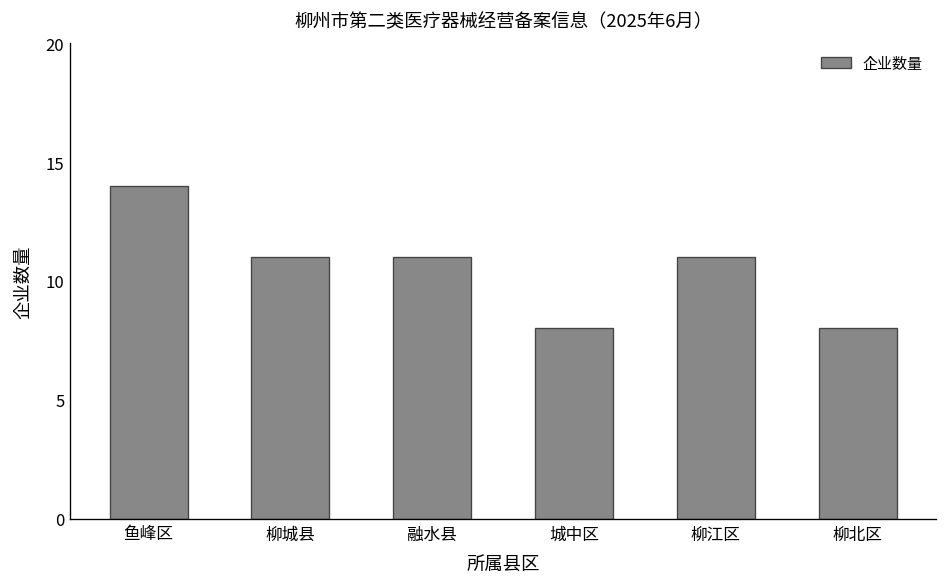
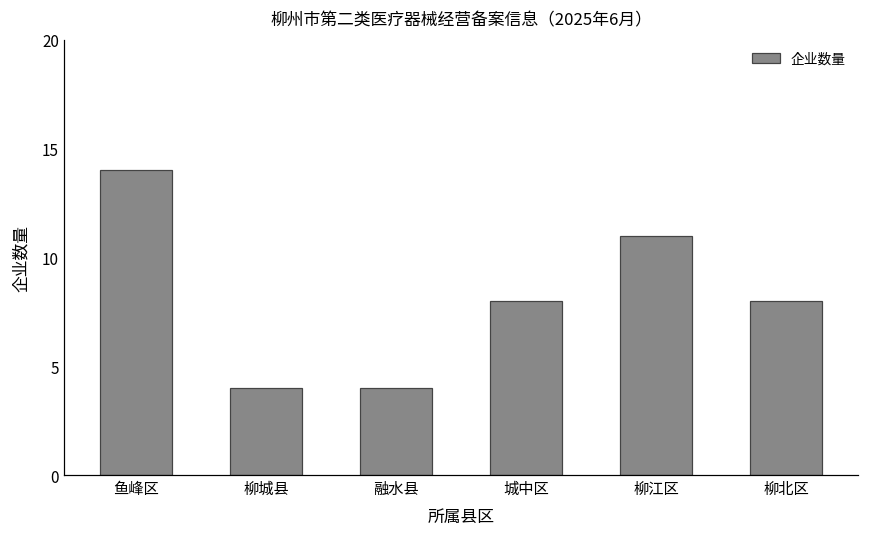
柳城县: 11 -> 4
融水县: 11 -> 4
